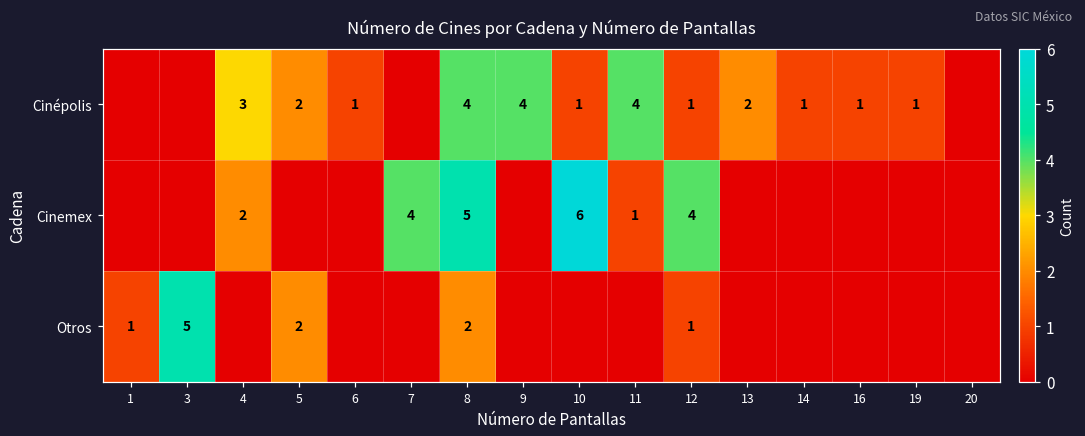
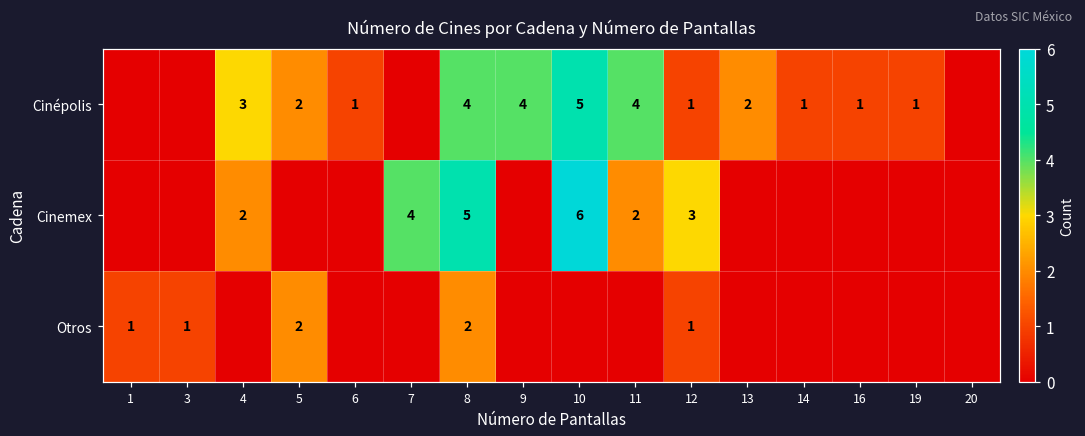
Cinépolis, 10: 1 -> 5
Cinemex, 11: 1 -> 2
Cinemex, 12: 4 -> 3
Otros, 3: 5 -> 1
